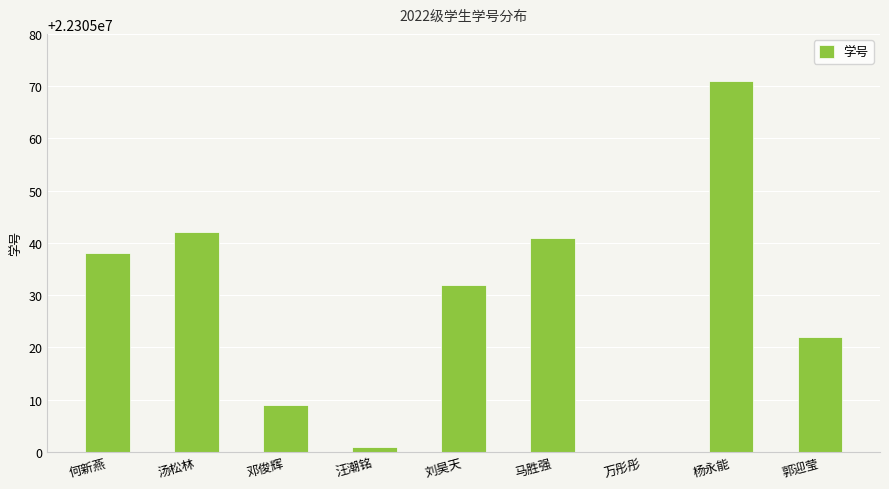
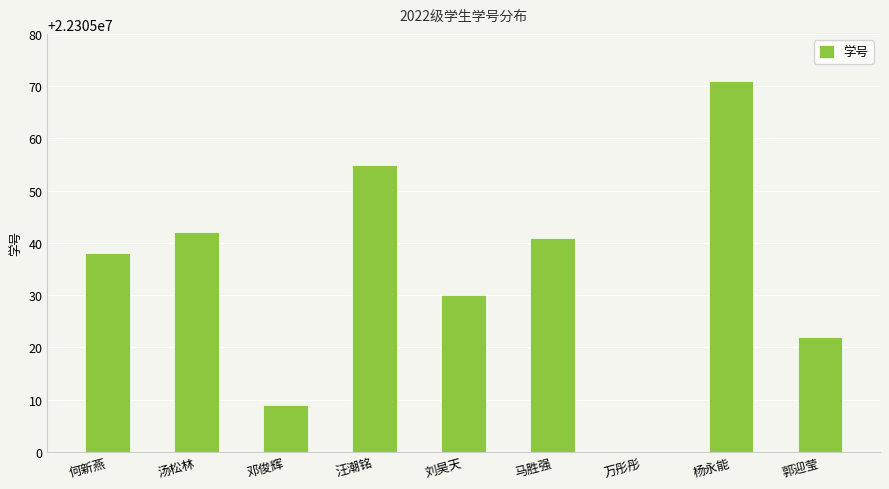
汪潮铭: 22305001 -> 22305055
刘昊天: 22305032 -> 22305030
